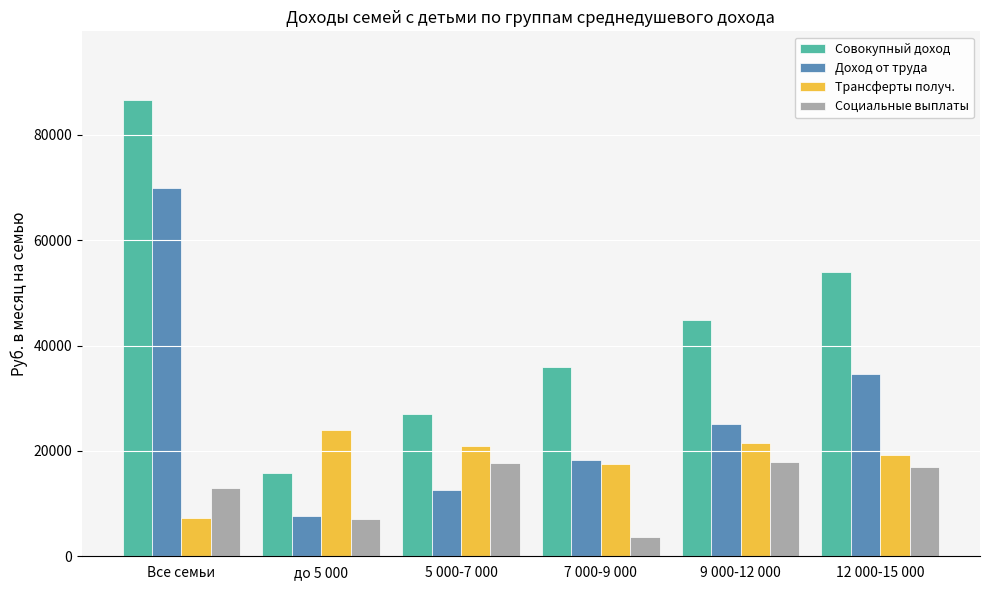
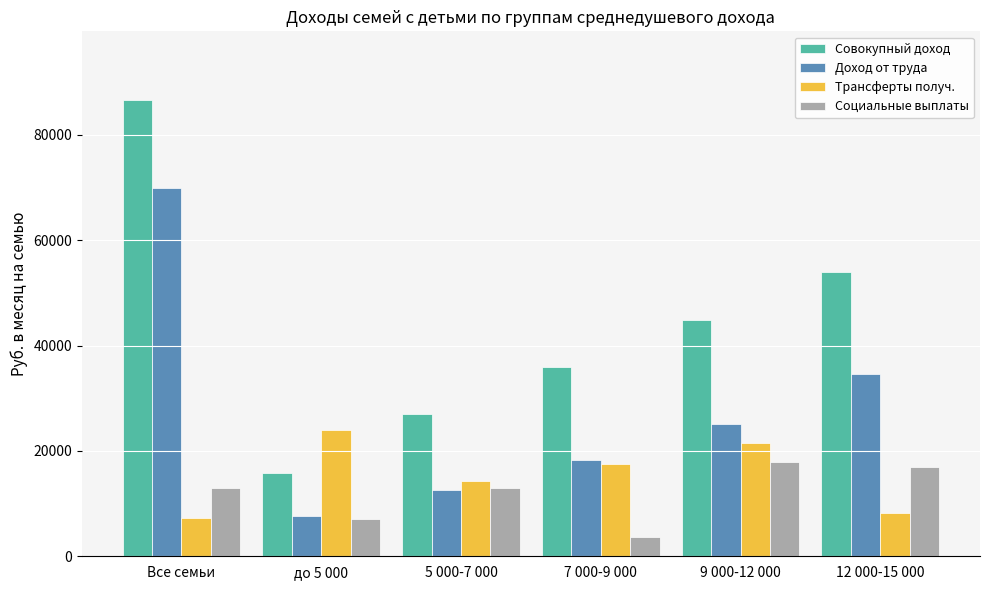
Трансферты получ., 5 000-7 000: 21000 -> 14000
Социальные выплаты, 5 000-7 000: 18000 -> 13000
Трансферты получ., 12 000-15 000: 19000 -> 8000
